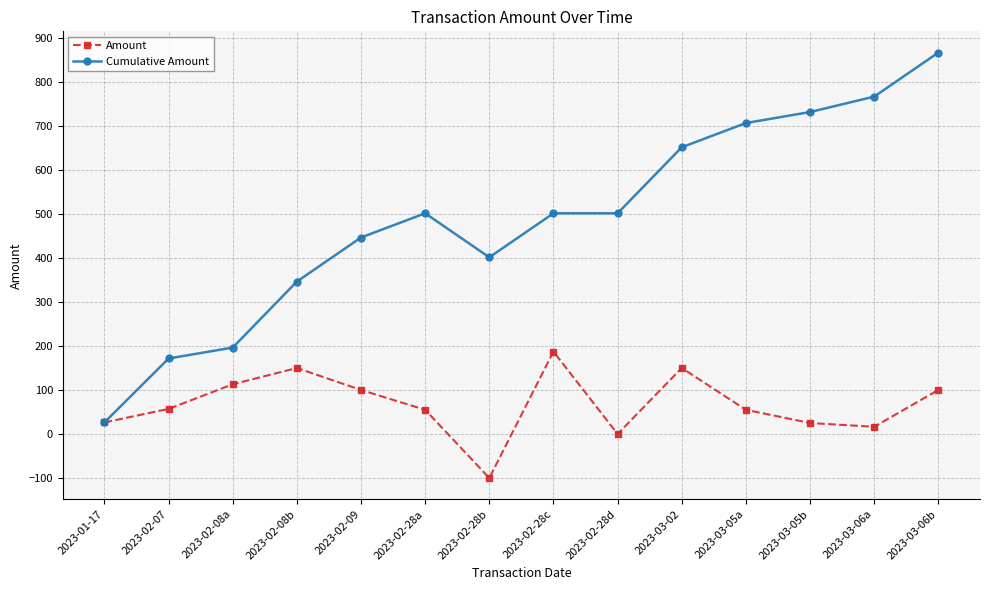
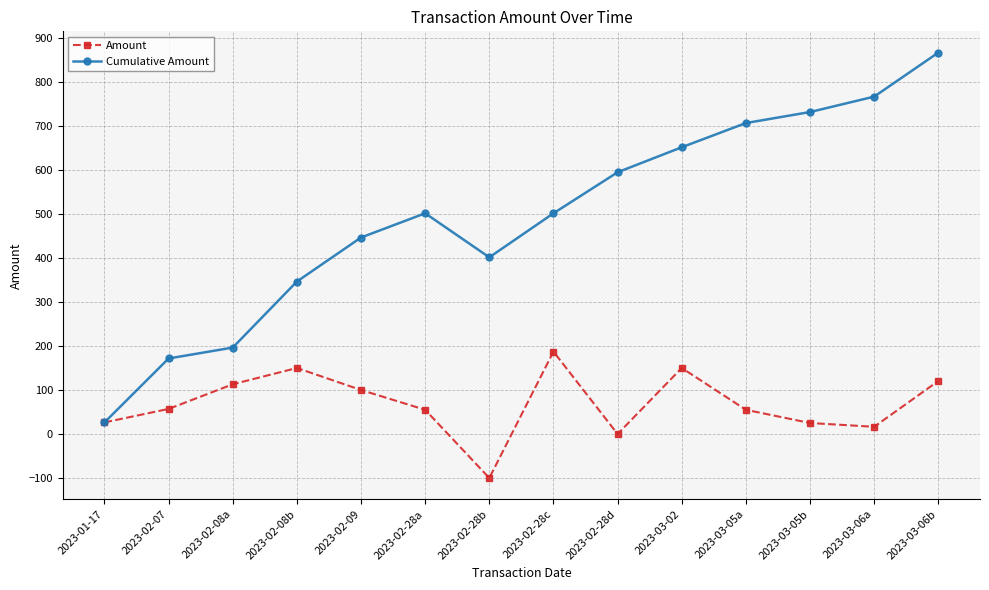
Cumulative Amount, 2023-02-28d: 500 -> 590
Amount, 2023-03-06b: 100 -> 120
